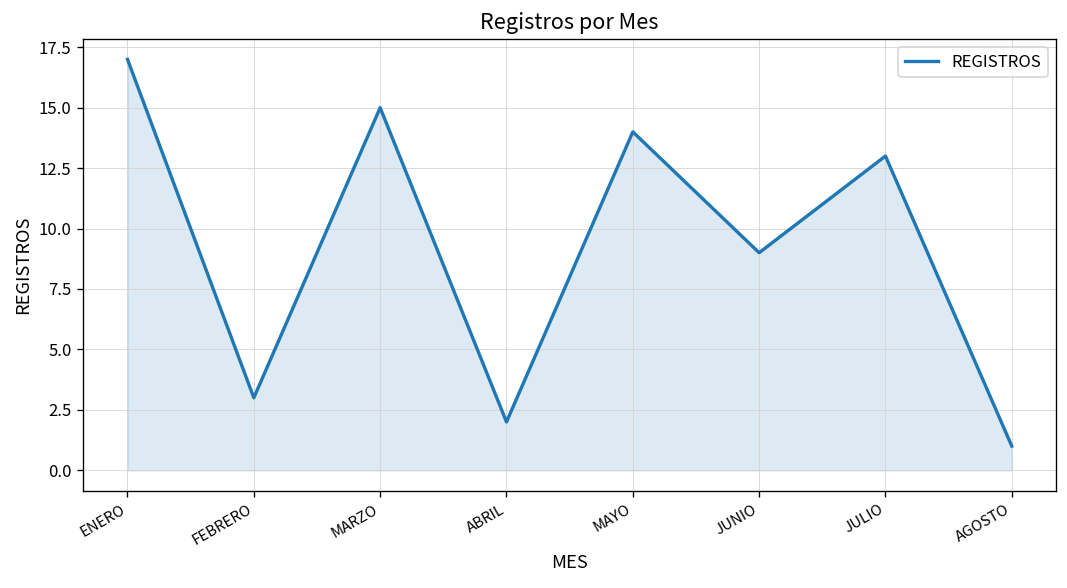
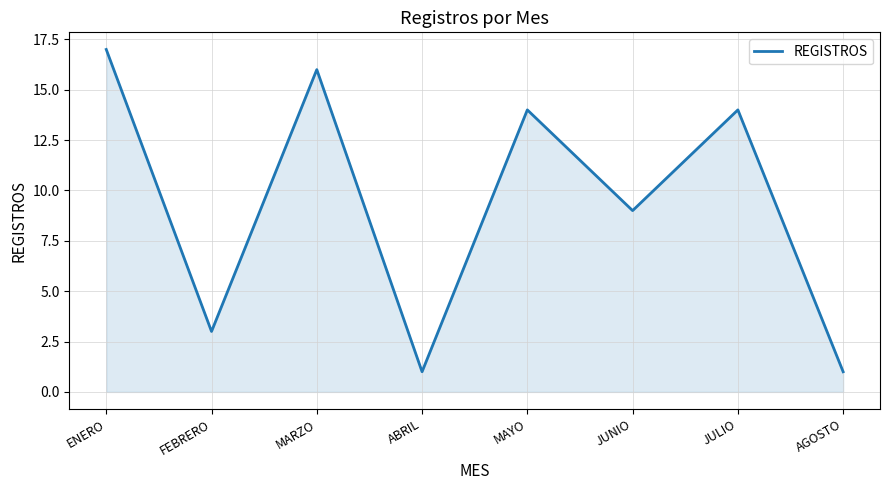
MARZO: 15 -> 16
ABRIL: 2 -> 1
JULIO: 13 -> 14
